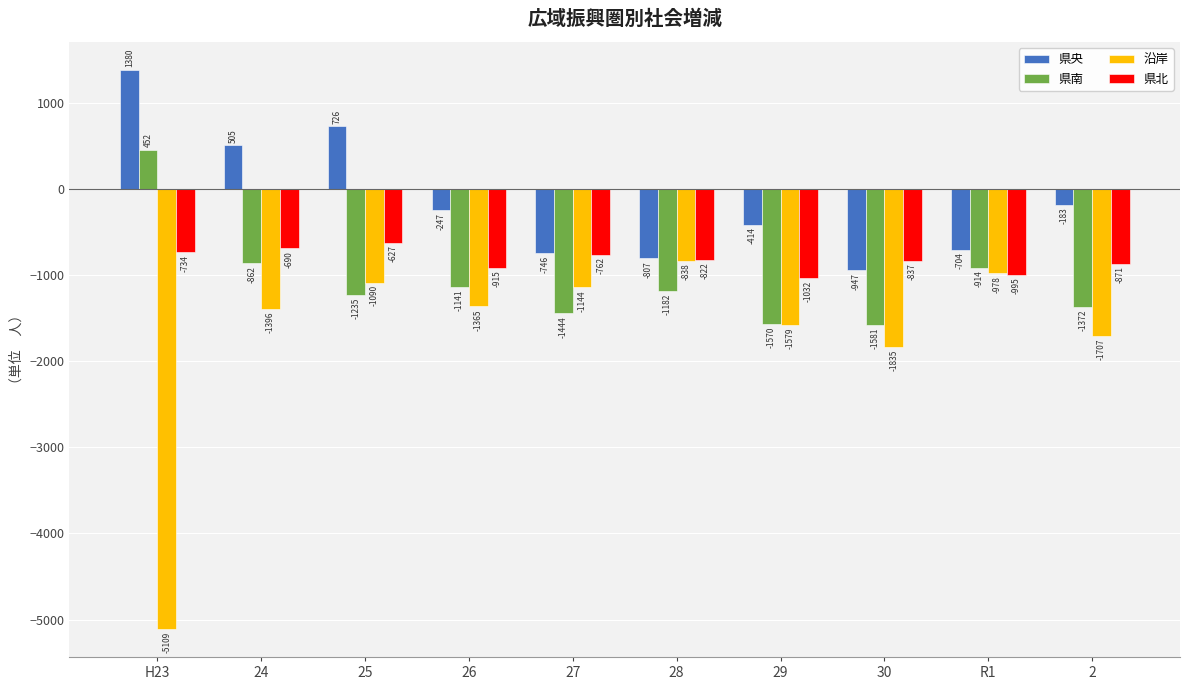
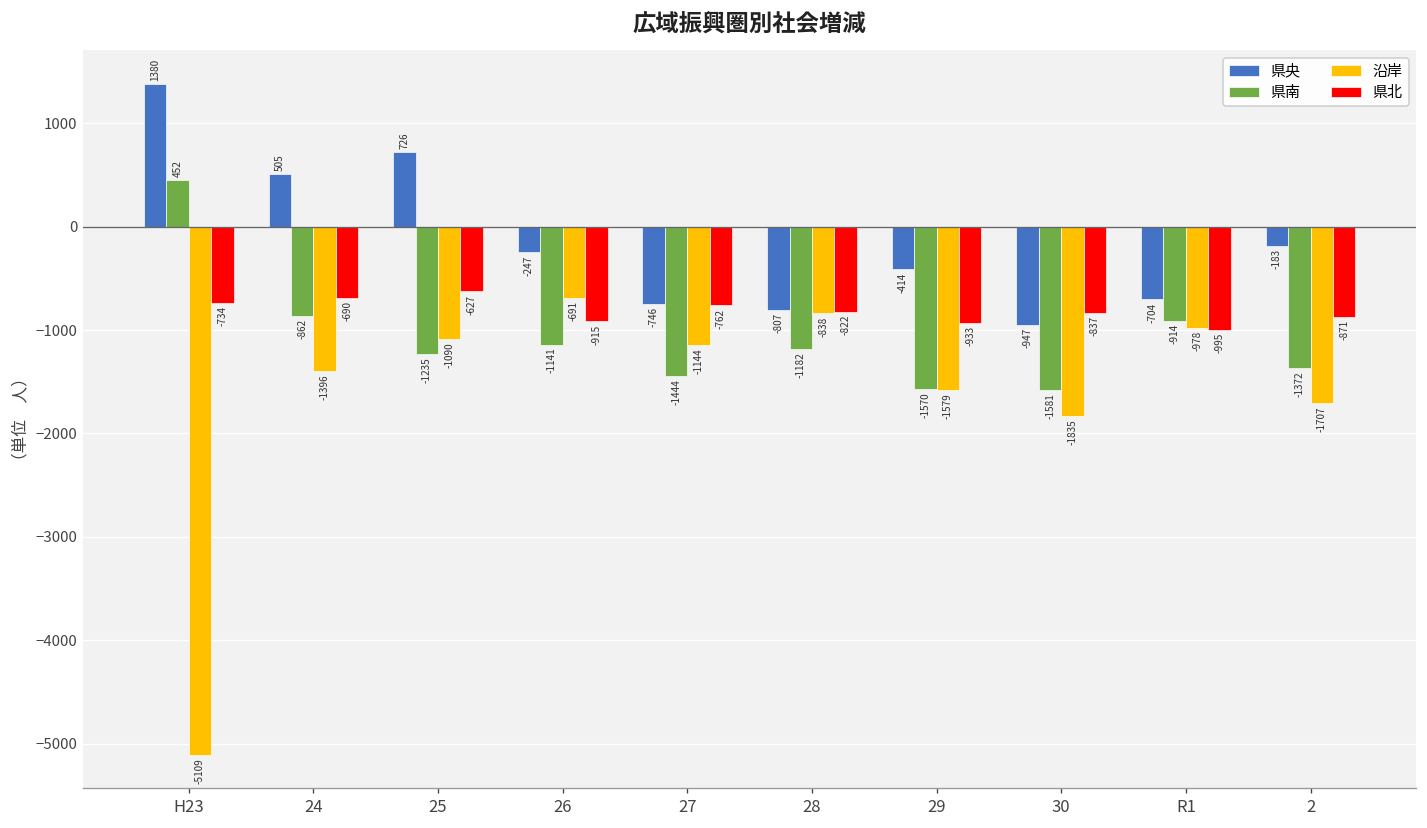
沿岸, 26: -1365 -> -691
県北, 29: -1032 -> -933
